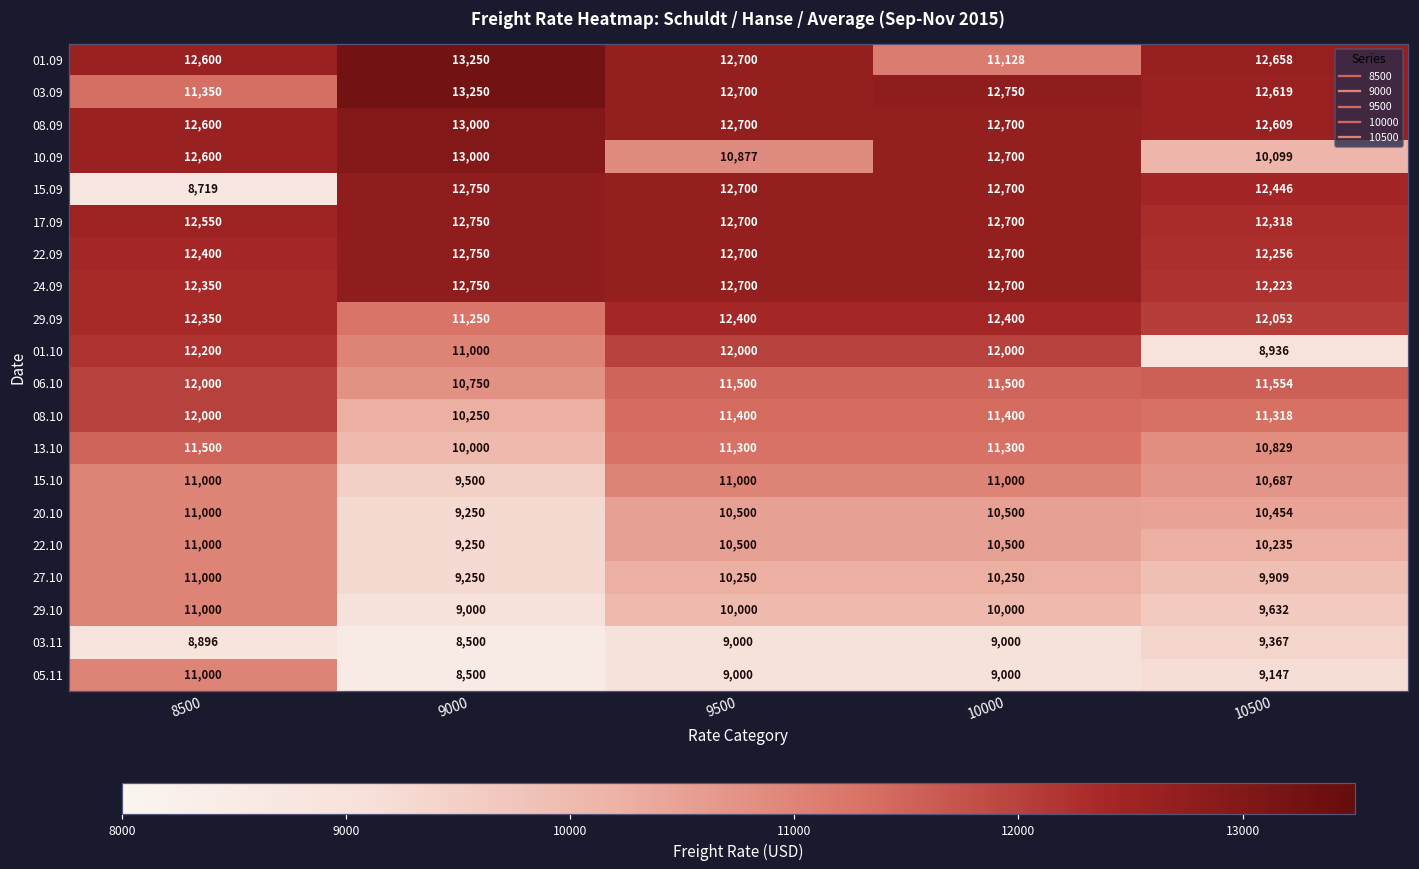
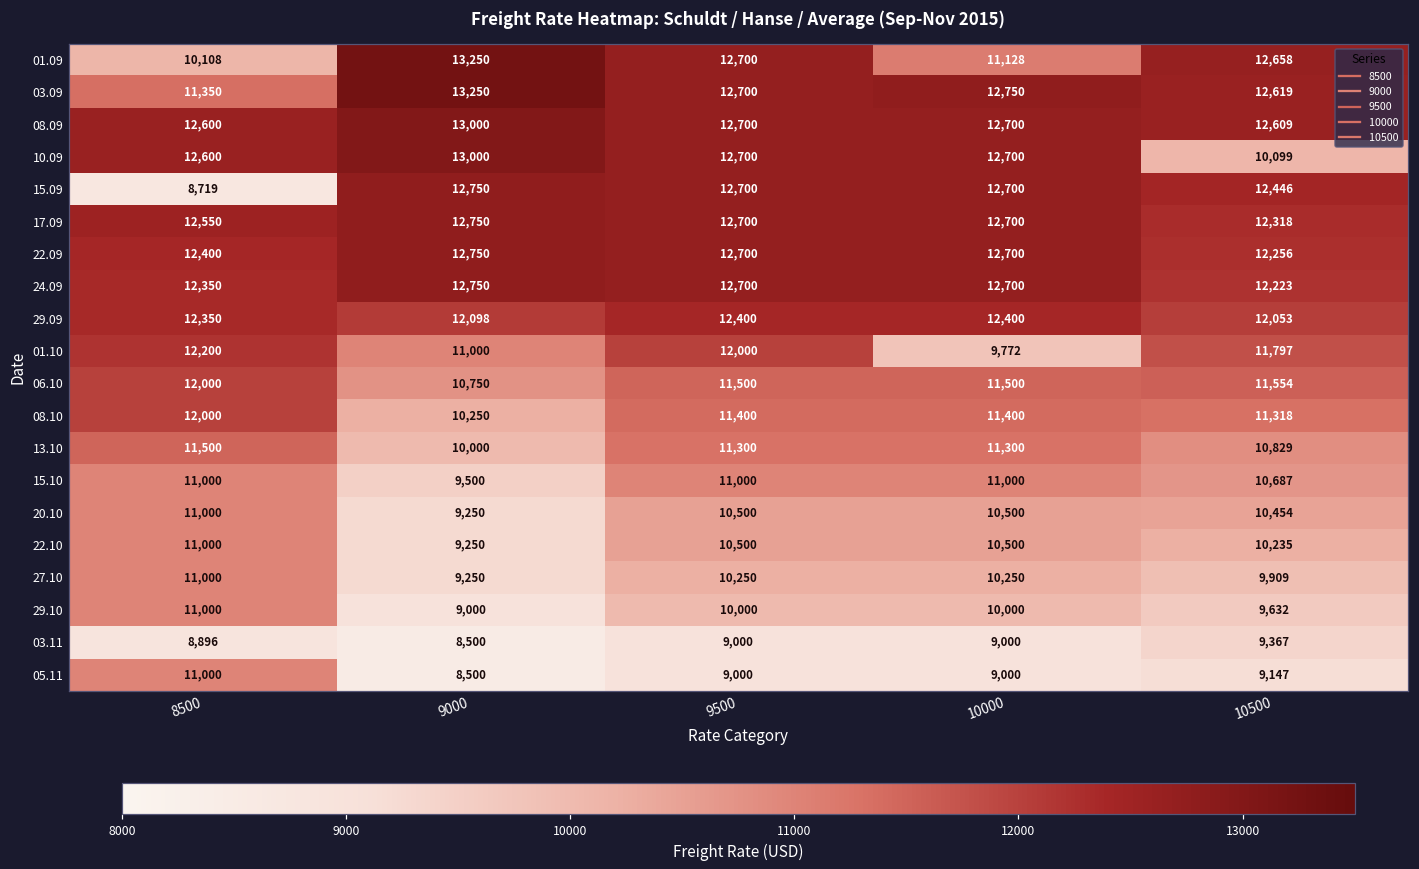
01.09, 8500: 12,600 -> 10,108
10.09, 9500: 10,877 -> 12,700
29.09, 9000: 11,250 -> 12,098
01.10, 10000: 12,000 -> 9,772
01.10, 10500: 8,936 -> 11,797
